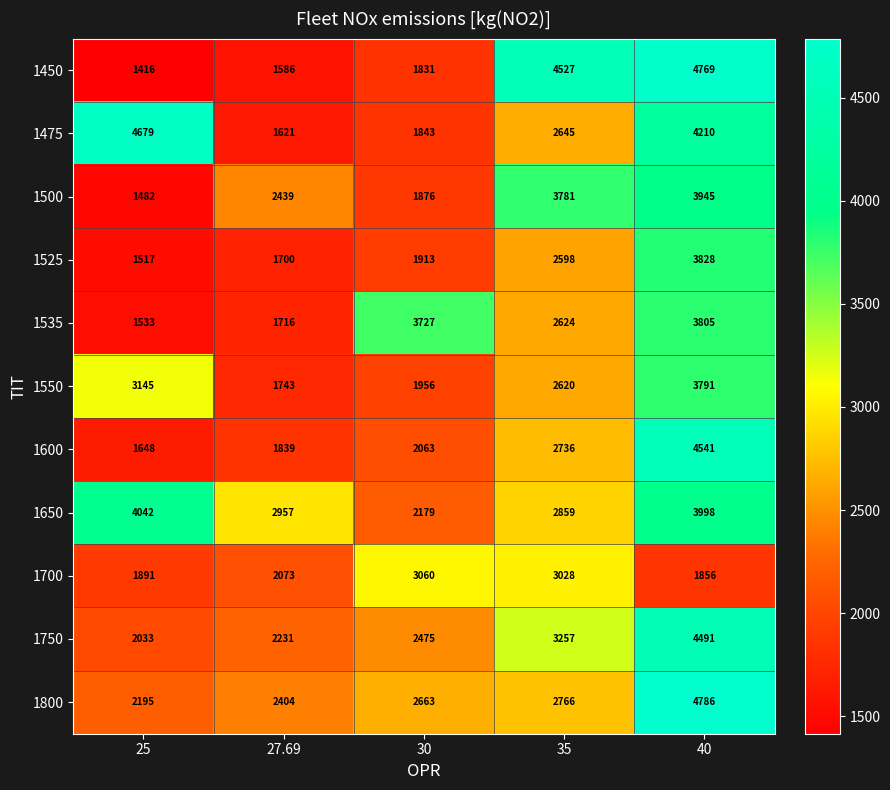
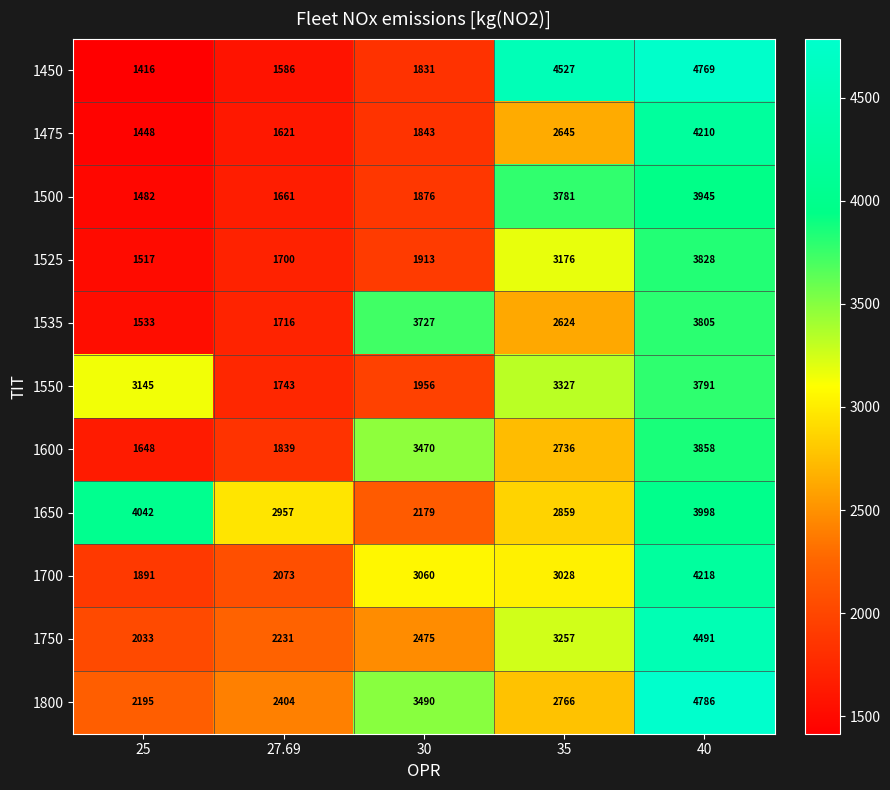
1475, 25: 4679 -> 1448
1500, 27.69: 2439 -> 1661
1525, 35: 2598 -> 3176
1550, 35: 2620 -> 3327
1600, 30: 2063 -> 3470
1600, 40: 4541 -> 3858
1700, 40: 1856 -> 4218
1800, 30: 2663 -> 3490
